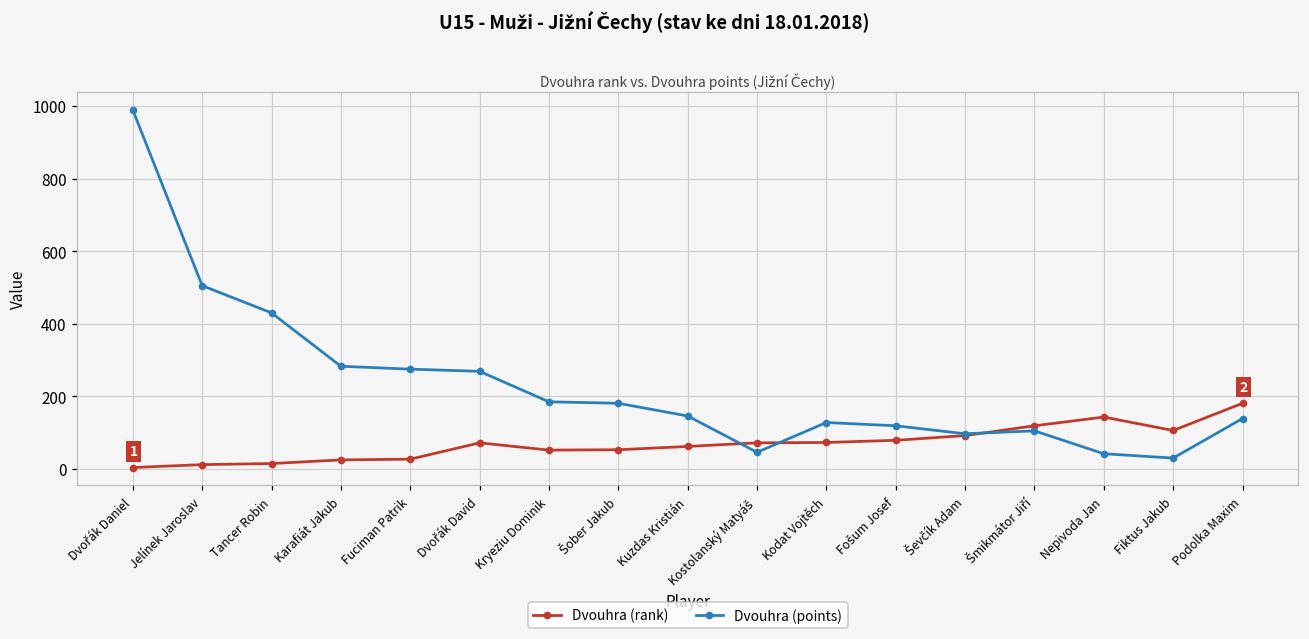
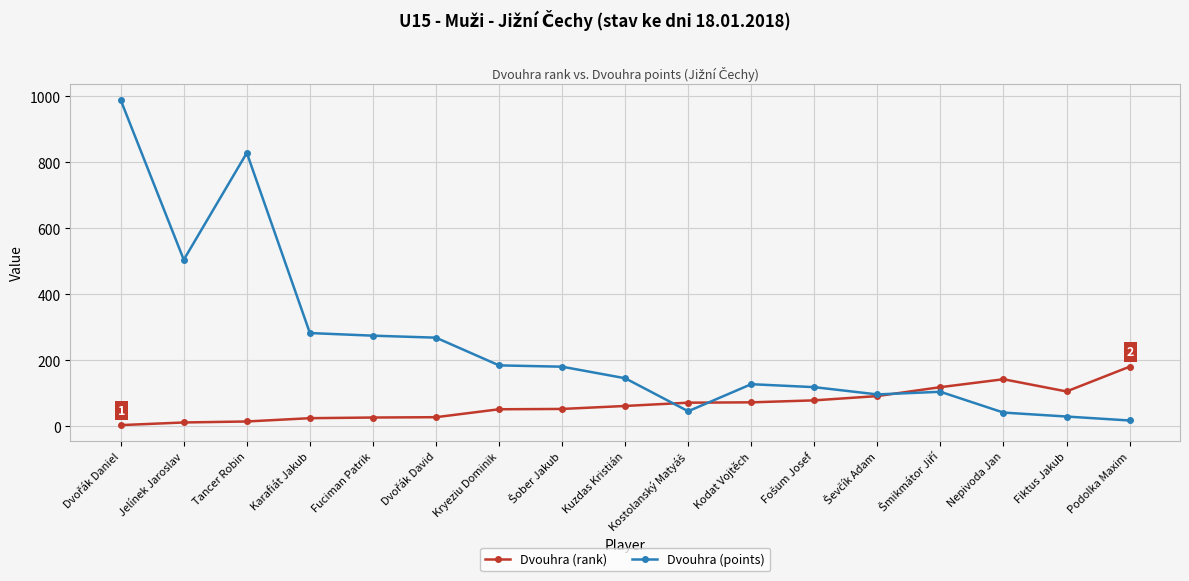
Dvouhra (points), Tancer Robin: 430 -> 830
Dvouhra (rank), Dvořák David: 70 -> 30
Dvouhra (points), Podolka Maxim: 140 -> 20
